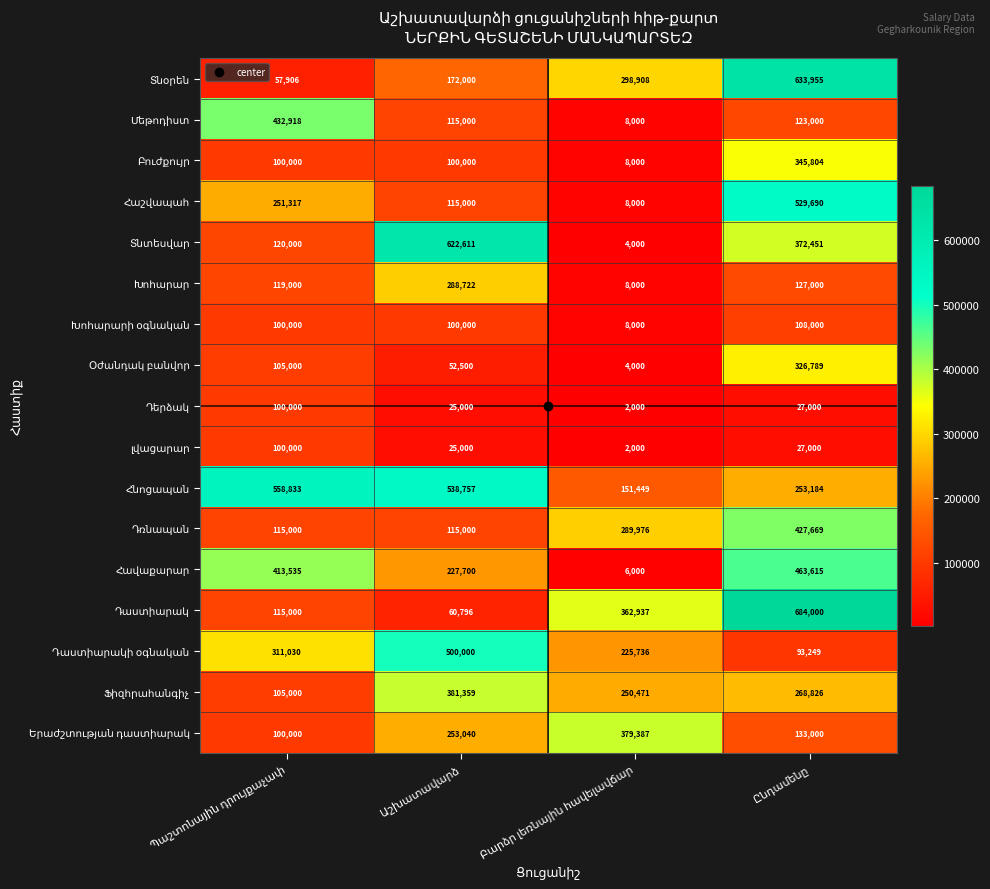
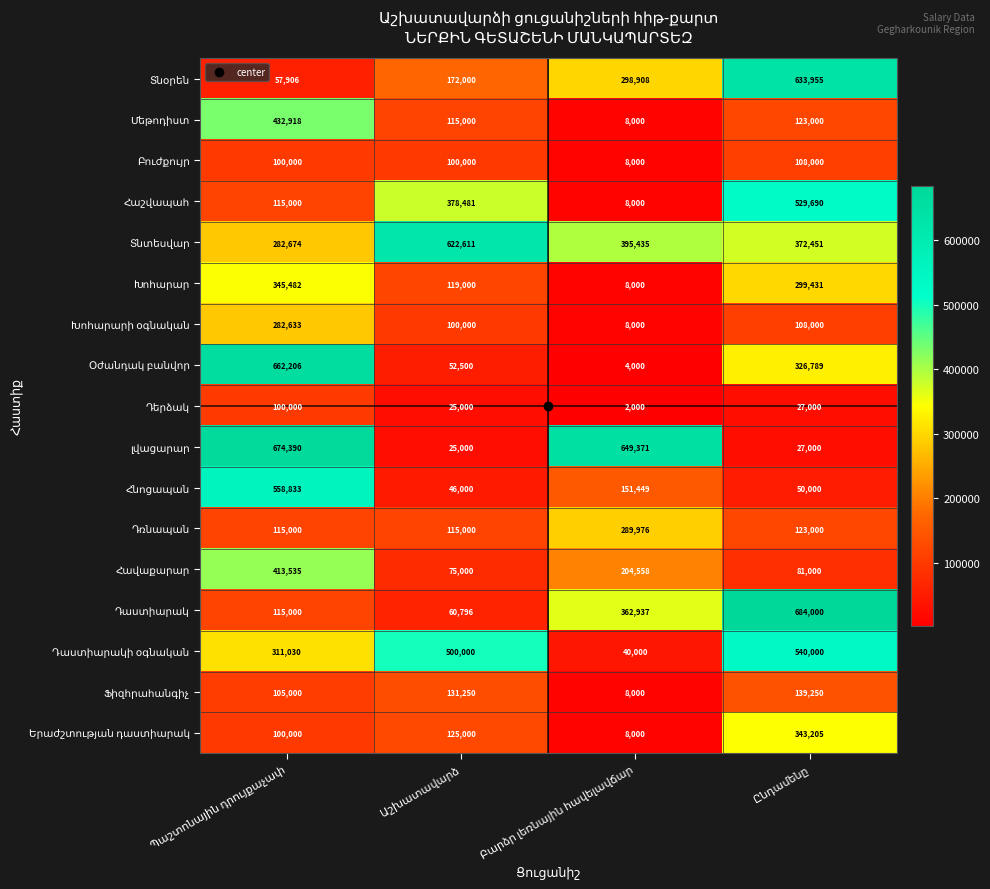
Բուժքույր, Ընդամենը: 345,804 -> 108,000
Հաշվապահ, Պաշտոնային դրույքաչափ: 251,317 -> 115,000
Հաշվապահ, Աշխատավարձ: 115,000 -> 378,481
Տնտեսվար, Պաշտոնային դրույքաչափ: 120,000 -> 282,674
Տնտեսվար, Բարձր լեռնային հավելավճար: 4,000 -> 395,435
Խոհարար, Պաշտոնային դրույքաչափ: 119,000 -> 345,482
Խոհարար, Աշխատավարձ: 288,722 -> 119,000
Խոհարար, Ընդամենը: 127,000 -> 299,431
Խոհարարի օգնական, Պաշտոնային դրույքաչափ: 100,000 -> 282,633
Օժանդակ բանվոր, Պաշտոնային դրույքաչափ: 105,000 -> 662,206
լվացարար, Պաշտոնային դրույքաչափ: 100,000 -> 674,390
լվացարար, Բարձր լեռնային հավելավճար: 2,000 -> 649,371
Հնոցապան, Աշխատավարձ: 538,757 -> 46,000
Հնոցապան, Ընդամենը: 253,184 -> 50,000
Դռնապան, Ընդամենը: 427,669 -> 123,000
Հավաքարար, Աշխատավարձ: 227,700 -> 75,000
Հավաքարար, Բարձր լեռնային հավելավճար: 6,000 -> 204,558
Հավաքարար, Ընդամենը: 463,615 -> 81,000
Դաստիարակի օգնական, Բարձր լեռնային հավելավճար: 225,736 -> 40,000
Դաստիարակի օգնական, Ընդամենը: 93,249 -> 540,000
Ֆիզհրահանգիչ, Աշխատավարձ: 381,359 -> 131,250
Ֆիզհրահանգիչ, Բարձր լեռնային հավելավճար: 250,471 -> 8,000
Ֆիզհրահանգիչ, Ընդամենը: 268,826 -> 139,250
Երաժշտության դաստիարակ, Աշխատավարձ: 253,040 -> 125,000
Երաժշտության դաստիարակ, Բարձր լեռնային հավելավճար: 379,387 -> 8,000
Երաժշտության դաստիարակ, Ընդամենը: 133,000 -> 343,205
